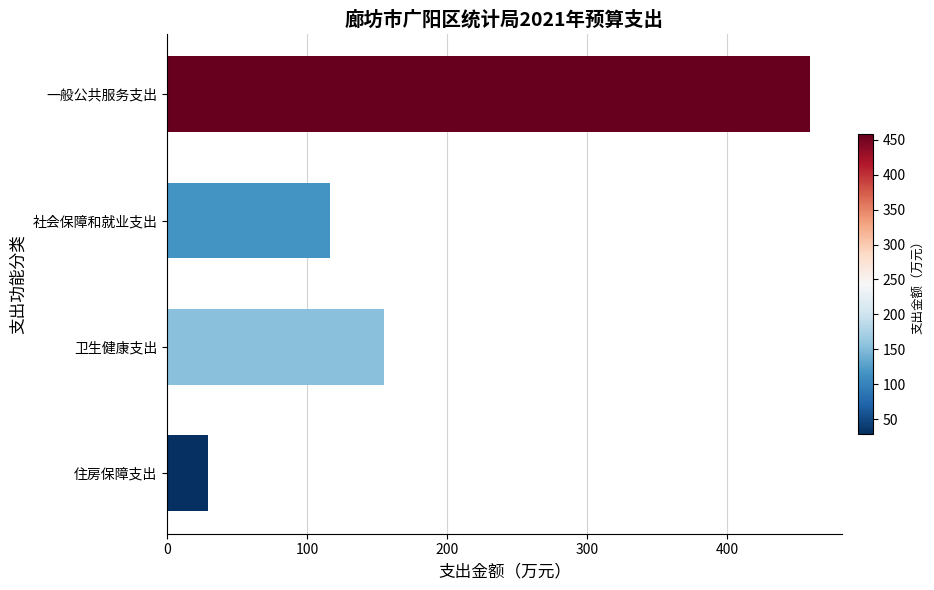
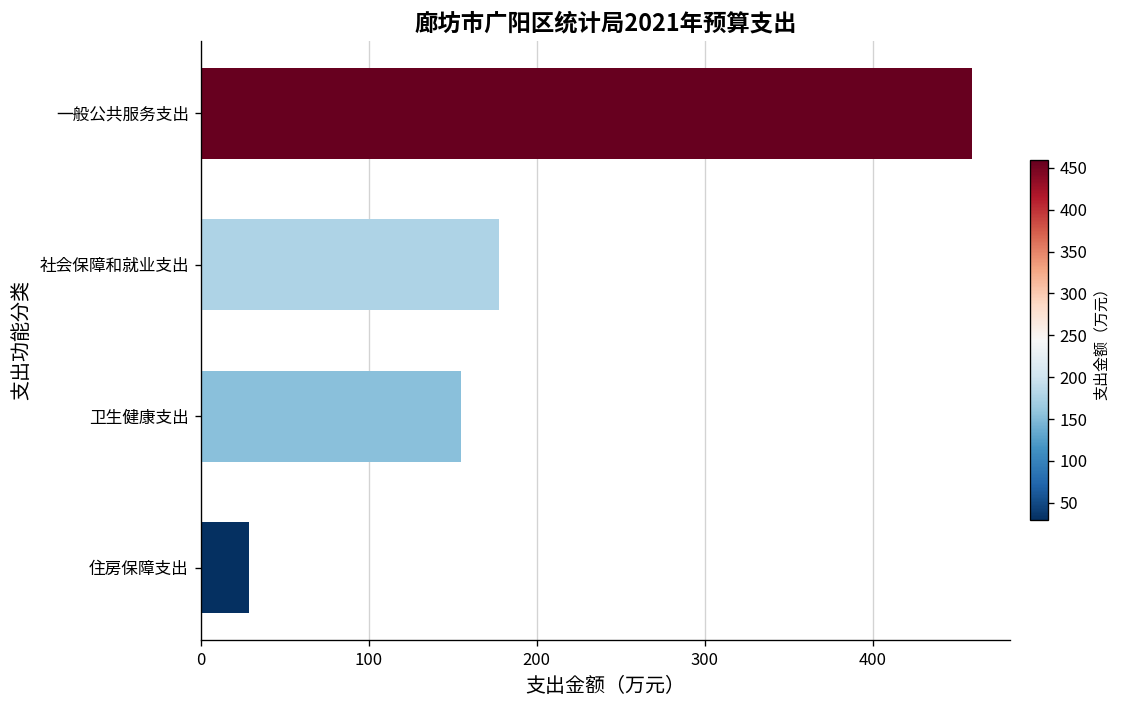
社会保障和就业支出: 116 -> 177
